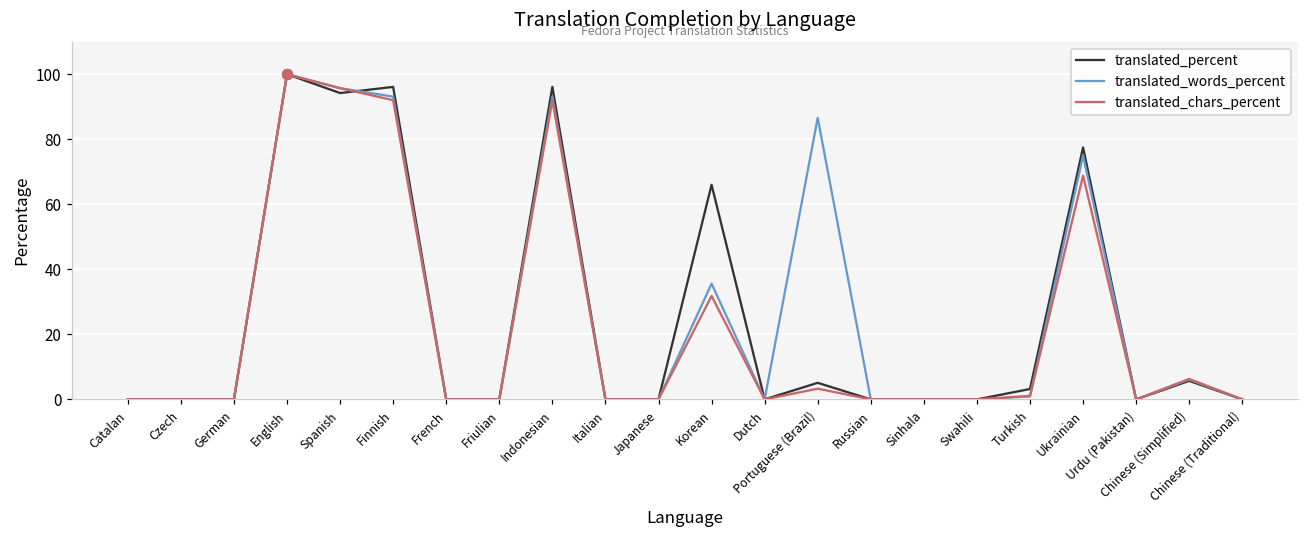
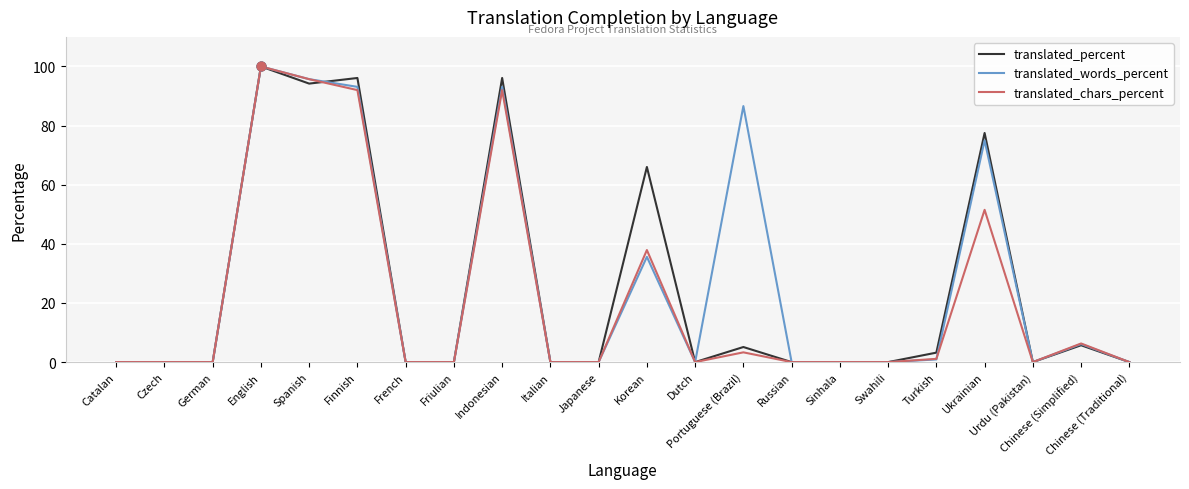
translated_chars_percent, Korean: 32 -> 38
translated_chars_percent, Ukrainian: 69 -> 52
